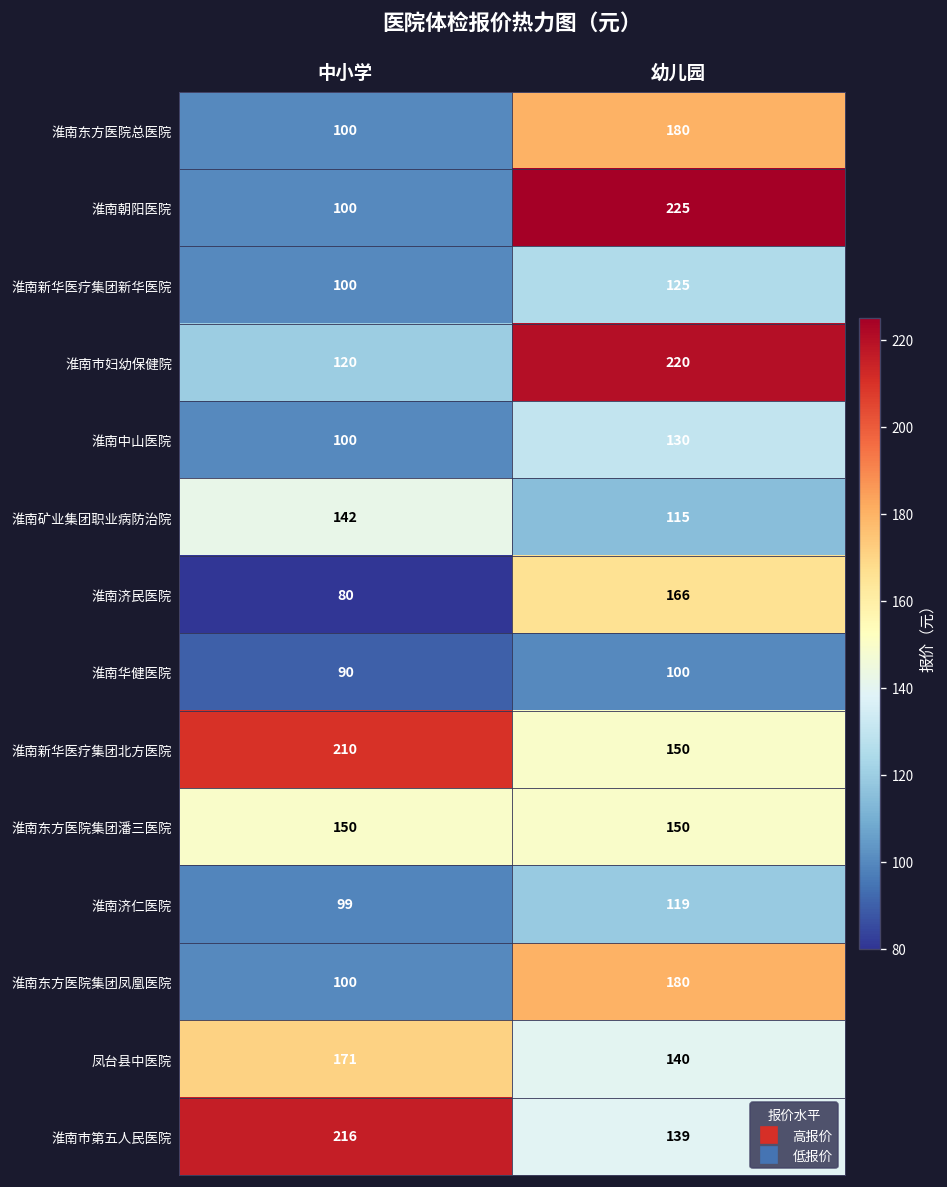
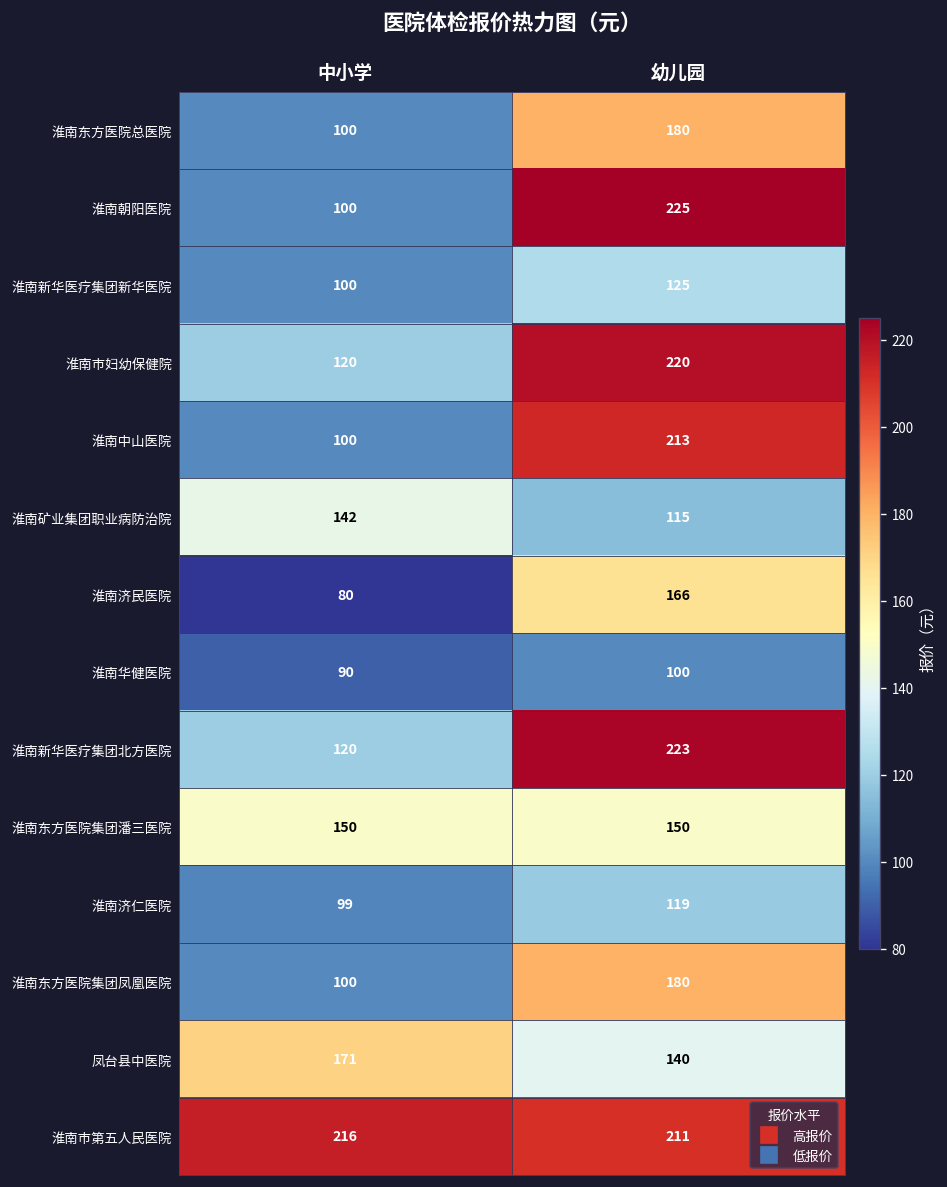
淮南中山医院, 幼儿园: 130 -> 213
淮南新华医疗集团北方医院, 中小学: 210 -> 120
淮南新华医疗集团北方医院, 幼儿园: 150 -> 223
淮南市第五人民医院, 幼儿园: 139 -> 211
